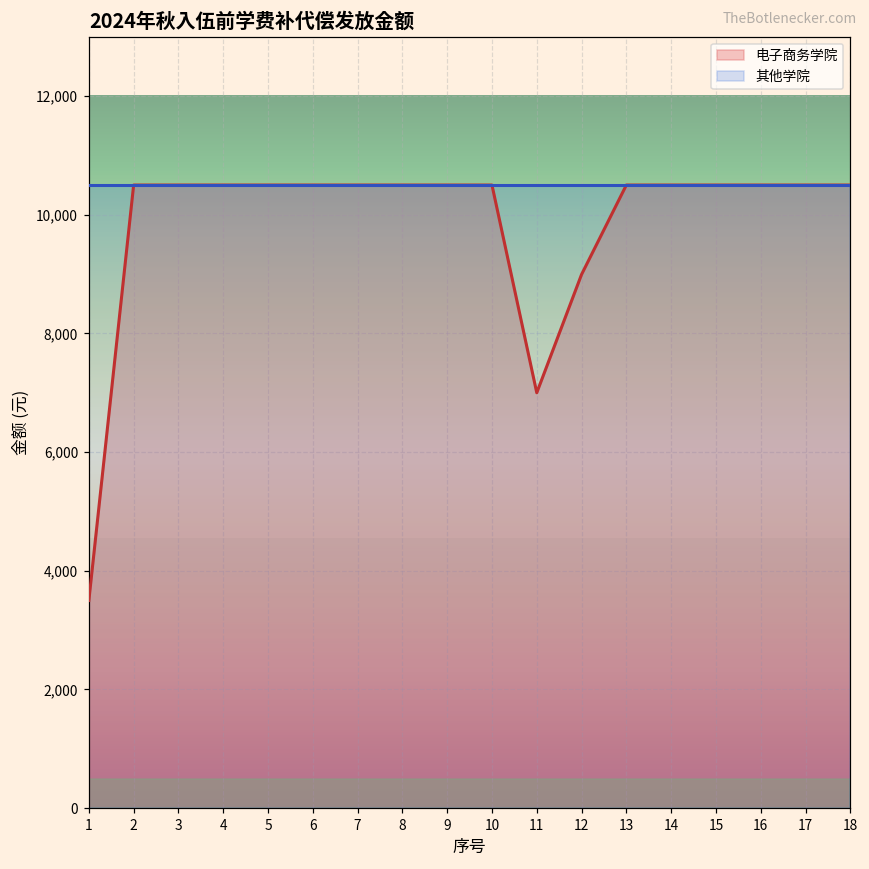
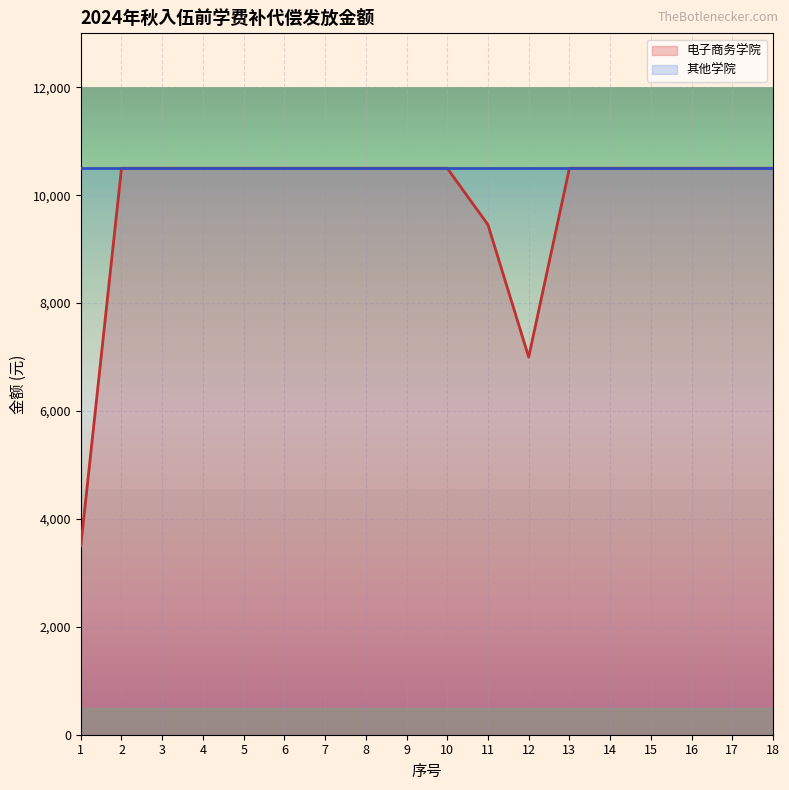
电子商务学院, 11: 7,000 -> 9,500
电子商务学院, 12: 9,000 -> 7,000
